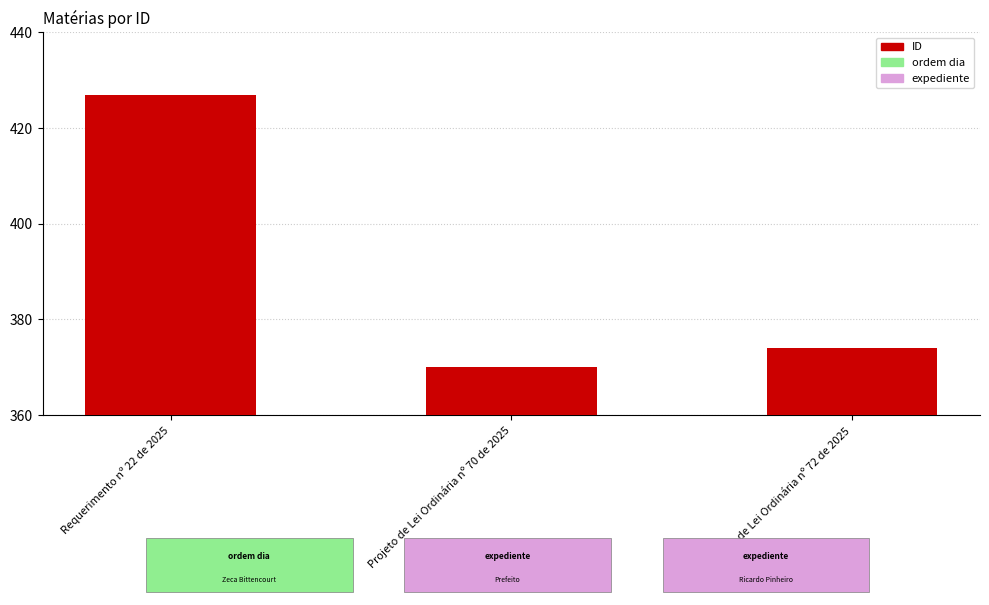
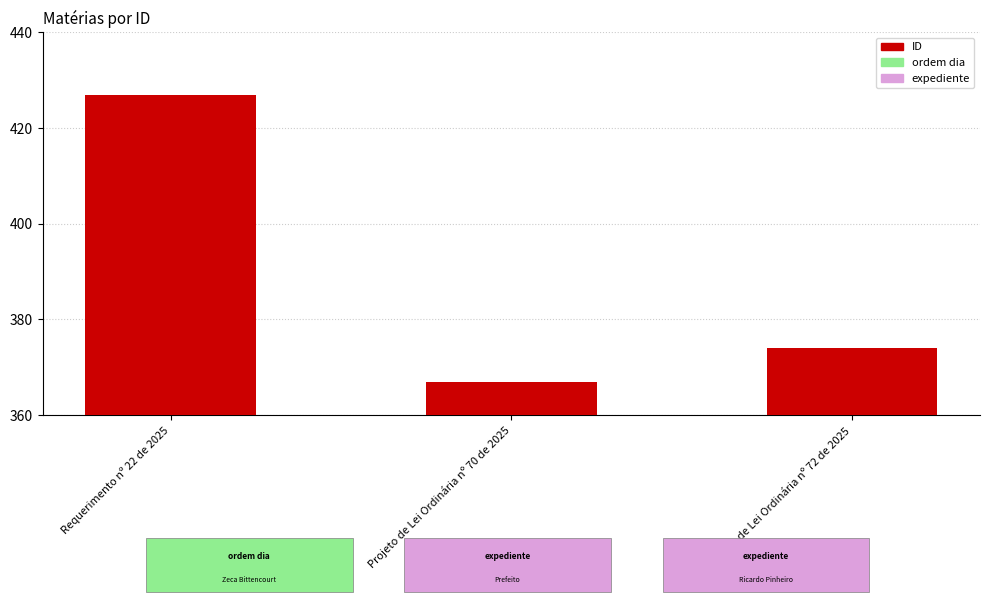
Projeto de Lei Ordinária nº 70 de 2025: 370 -> 367
